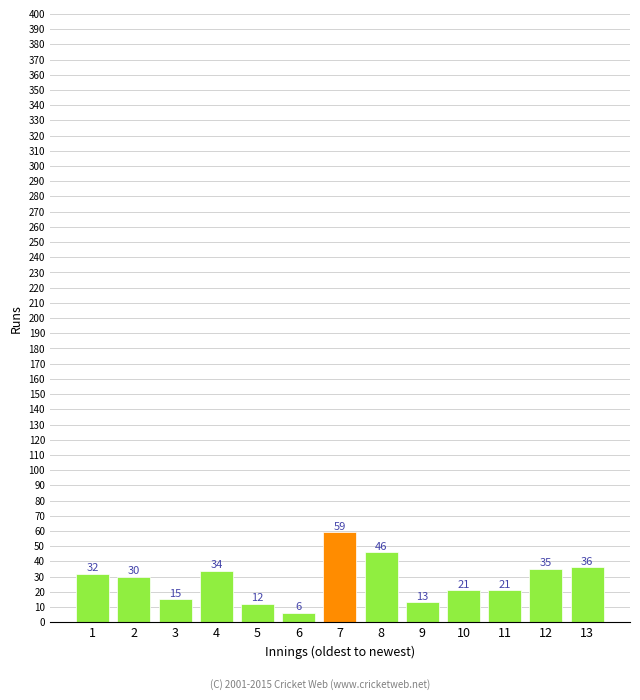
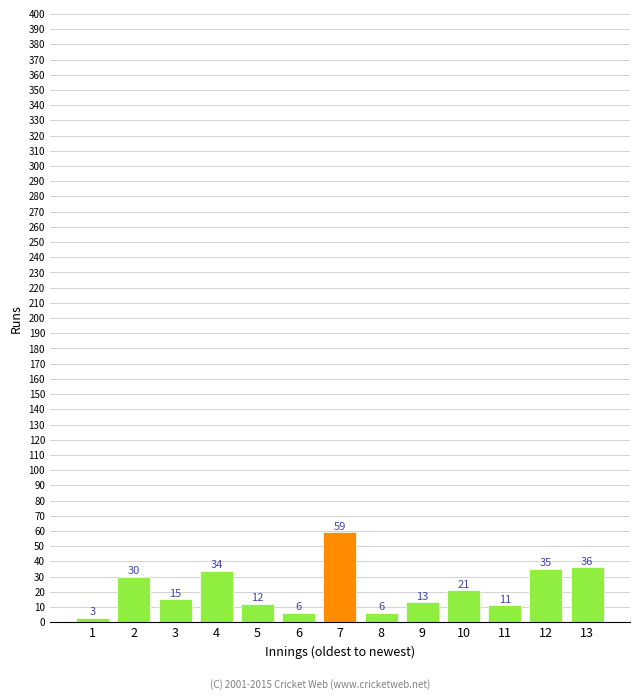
1: 32 -> 3
8: 46 -> 6
11: 21 -> 11
